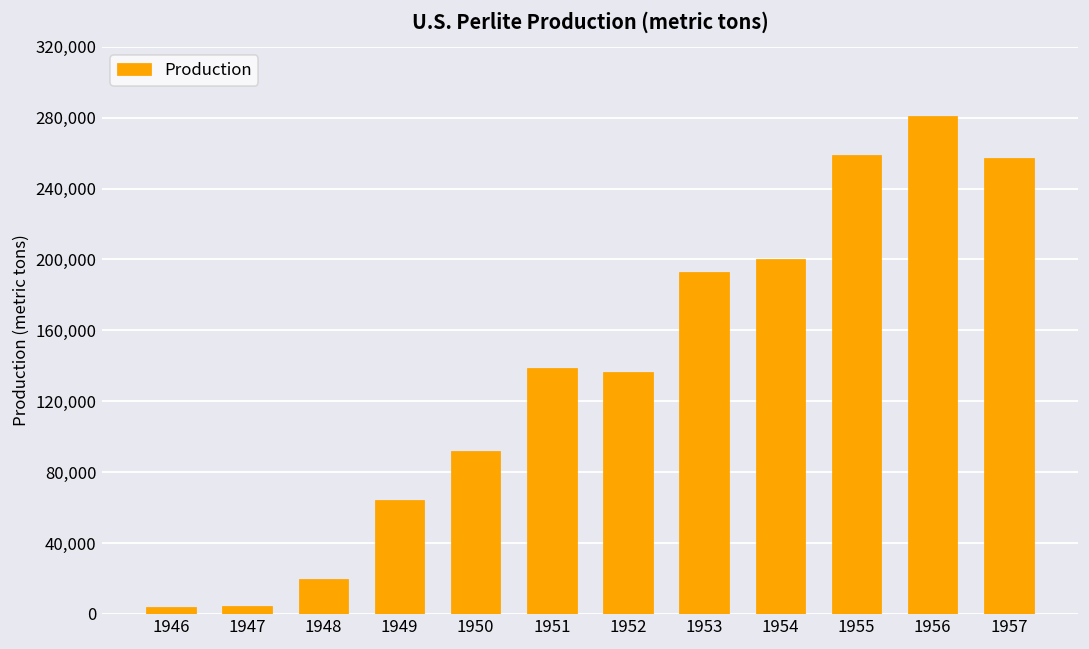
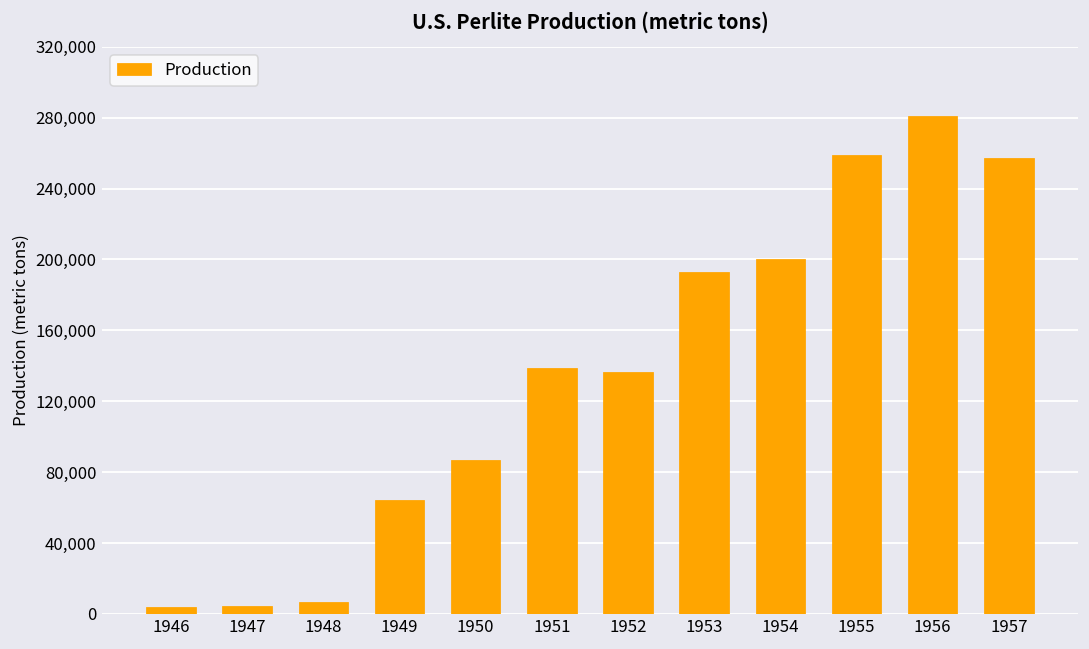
1948: 20,000 -> 7,000
1950: 92,000 -> 87,000
